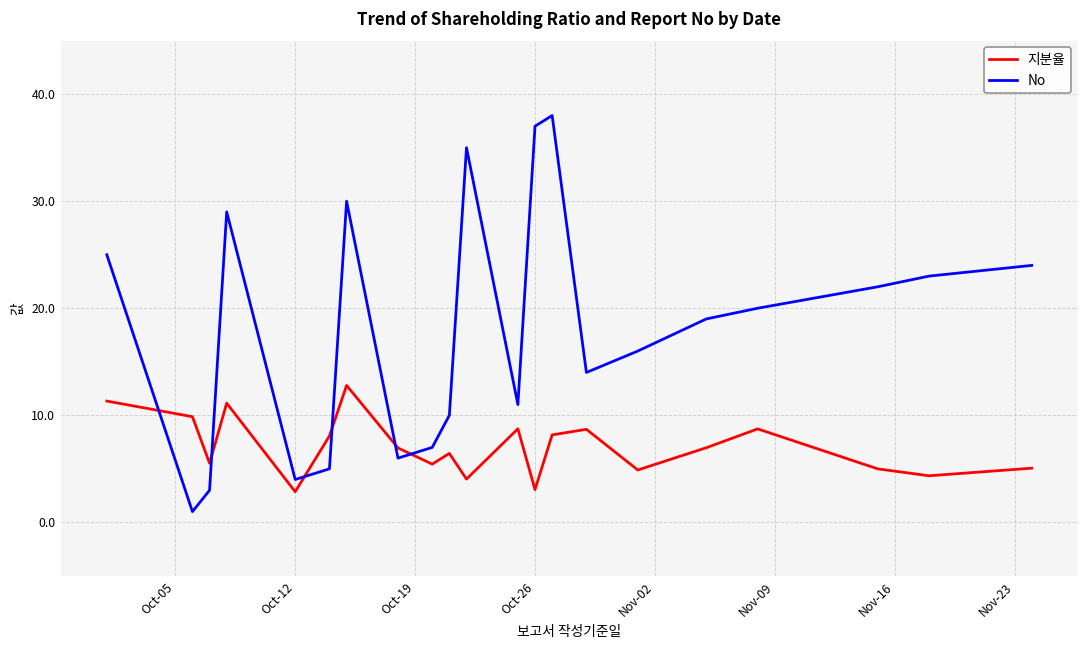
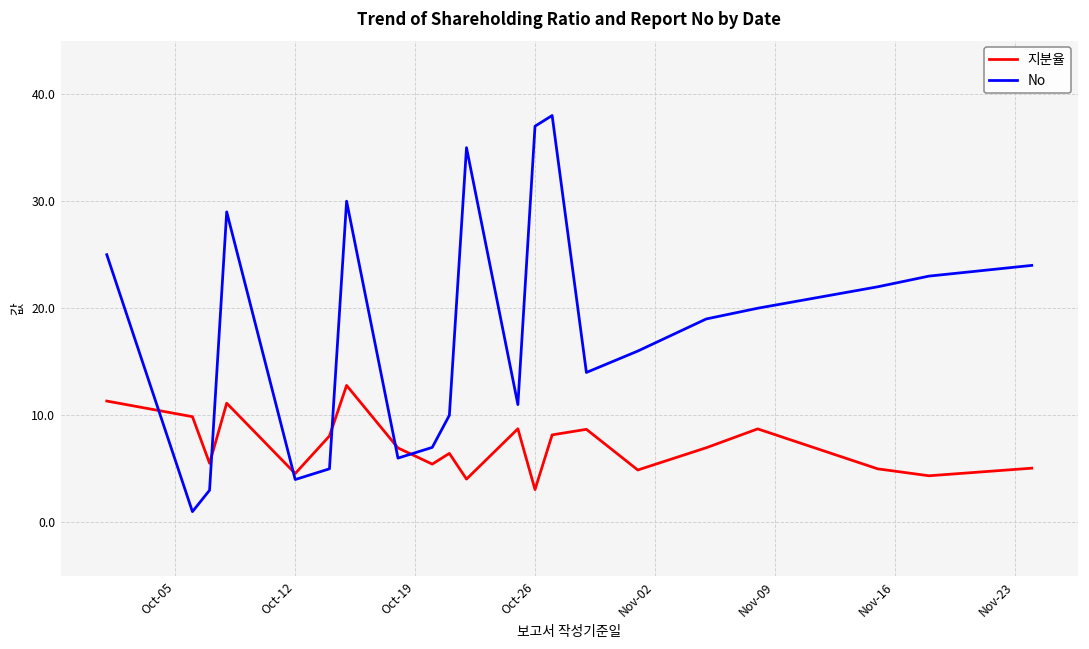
지분율, Oct-12: 3 -> 5
